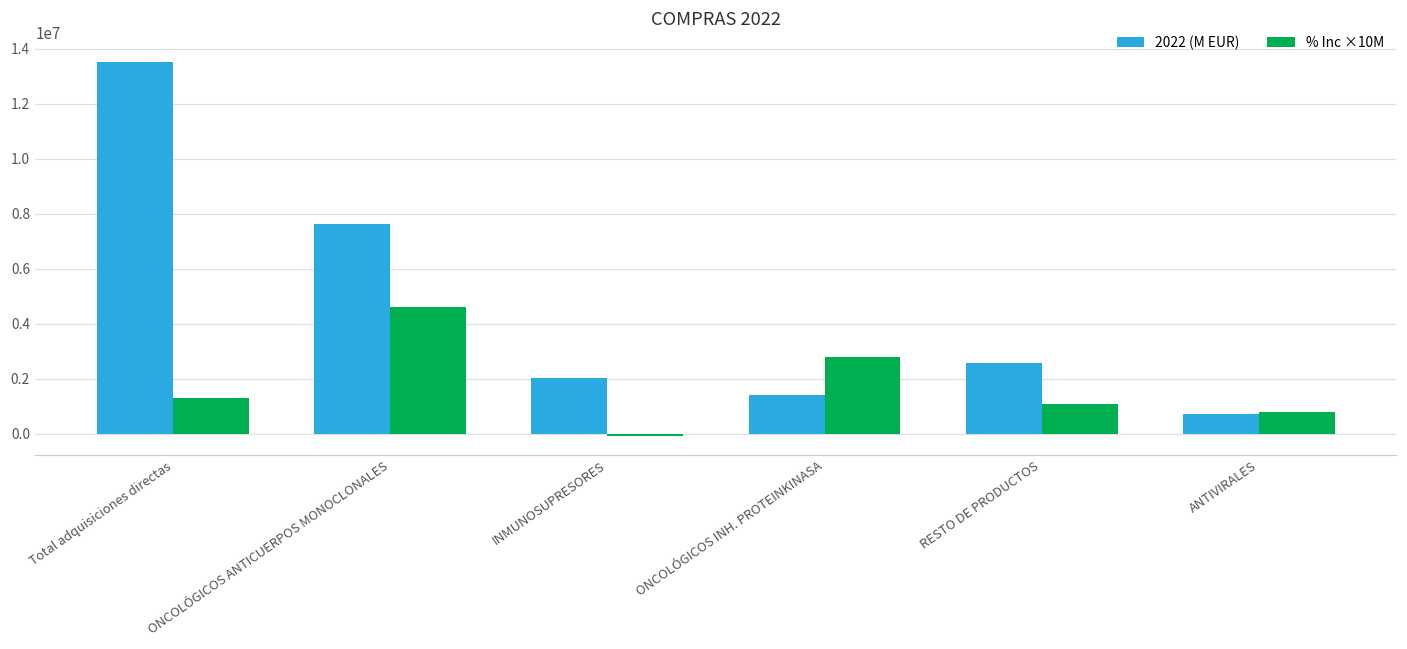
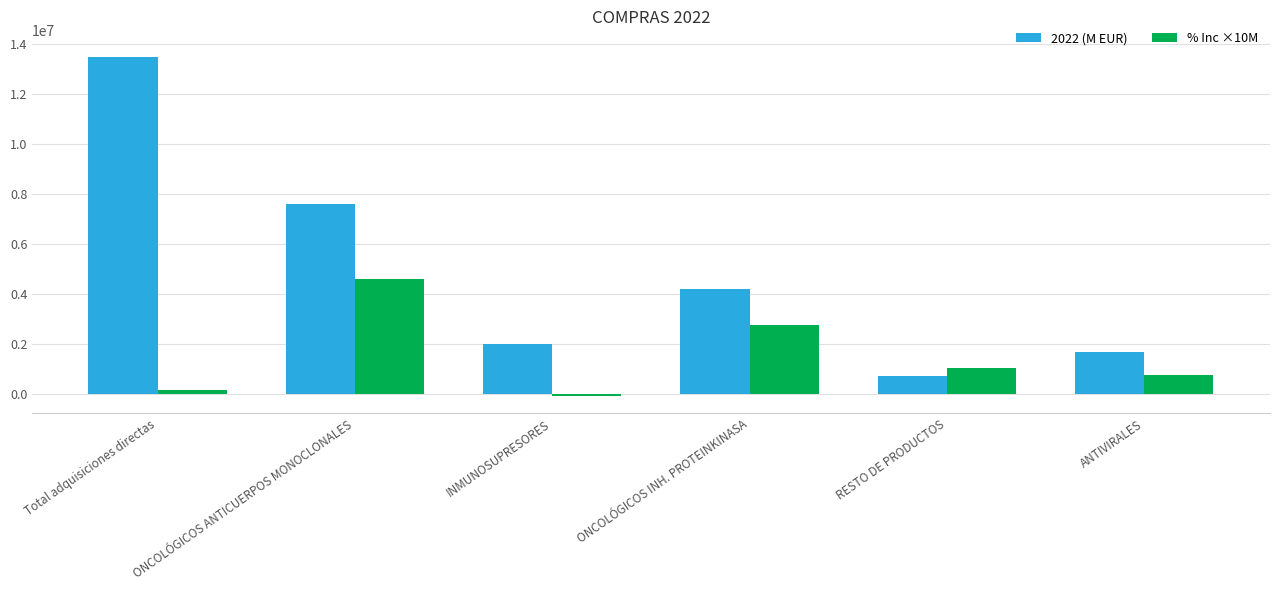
% Inc ×10M, Total adquisiciones directas: 1300000 -> 200000
2022 (M EUR), ONCOLÓGICOS INH. PROTEINKINASA: 1400000 -> 4200000
2022 (M EUR), RESTO DE PRODUCTOS: 2600000 -> 700000
2022 (M EUR), ANTIVIRALES: 700000 -> 1700000
